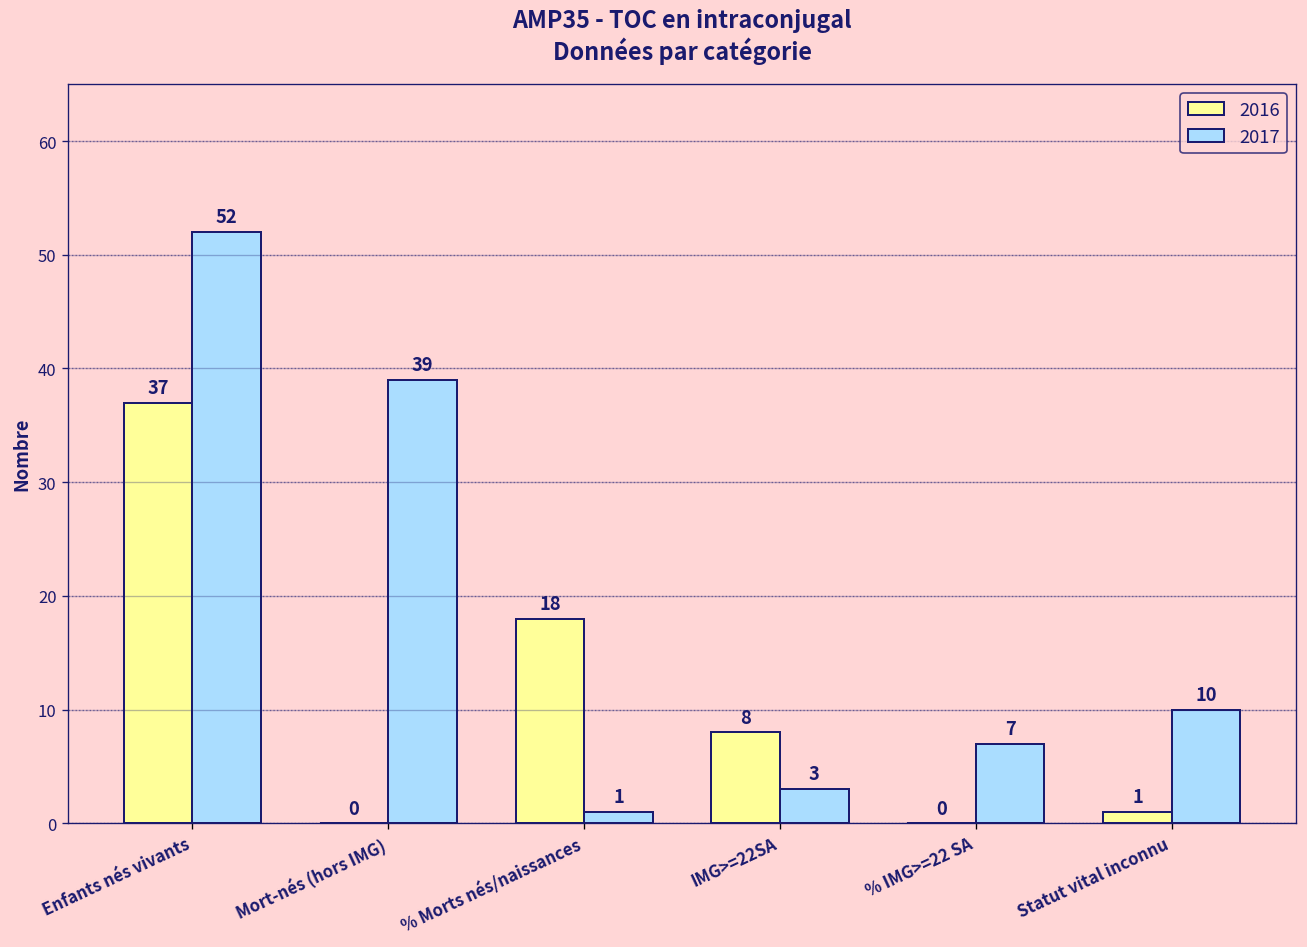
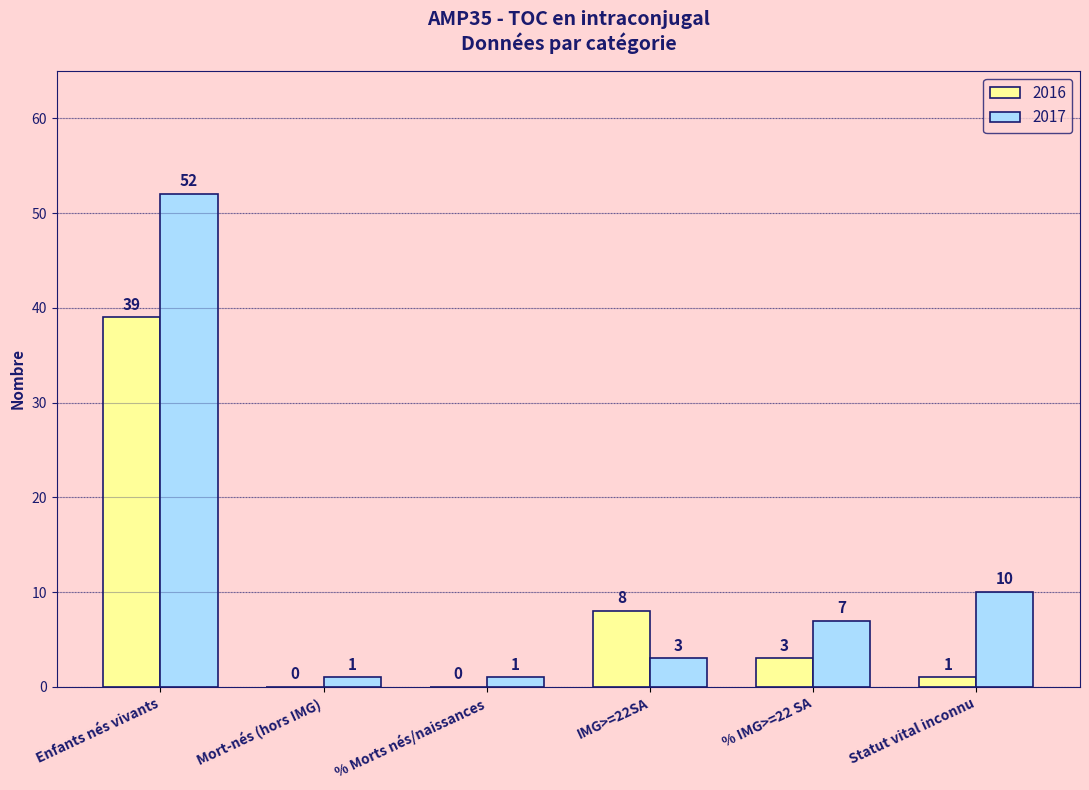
2016, Enfants nés vivants: 37 -> 39
2017, Mort-nés (hors IMG): 39 -> 1
2016, % Morts nés/naissances: 18 -> 0
2016, % IMG>=22 SA: 0 -> 3
